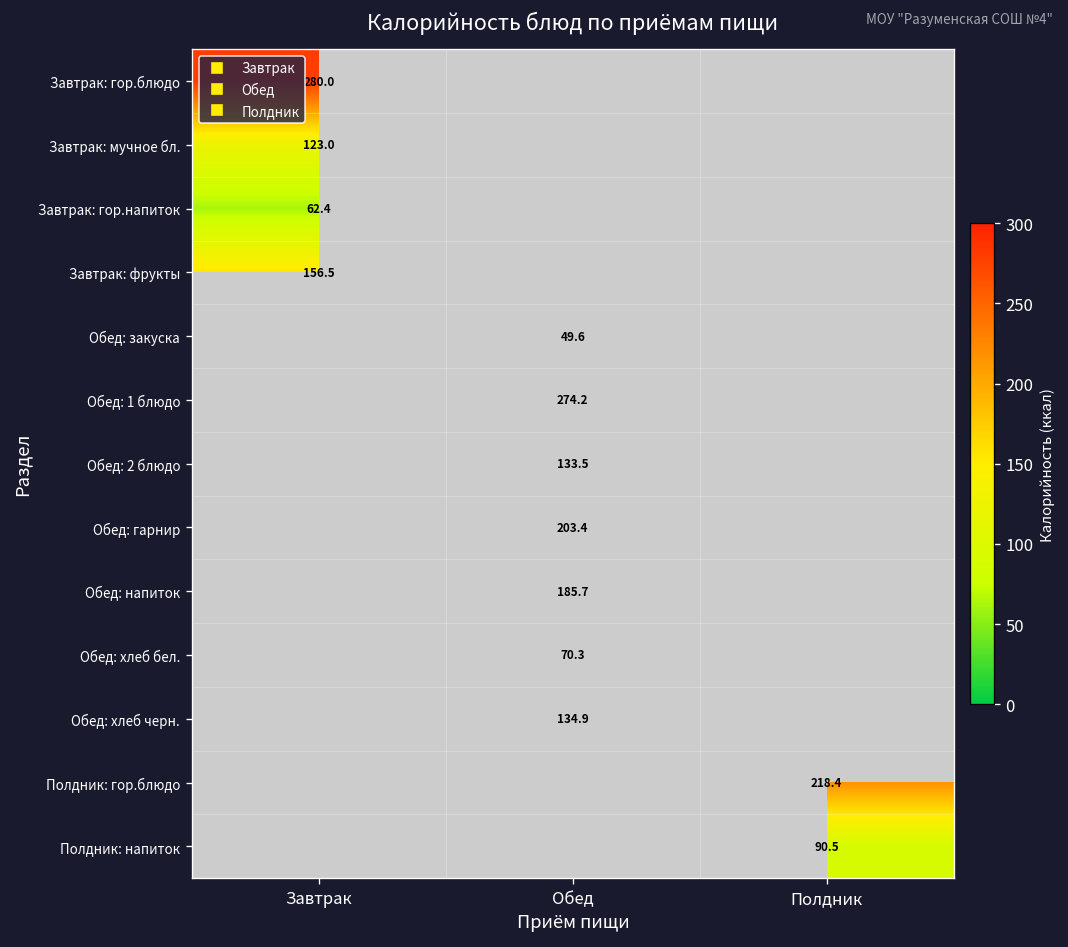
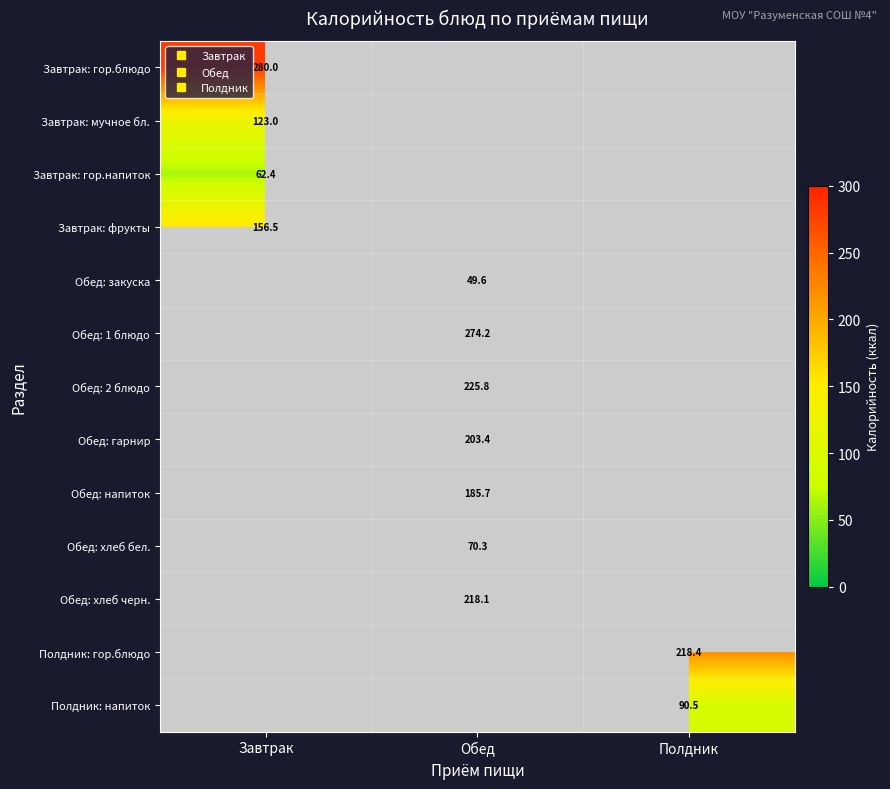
Обед: 2 блюдо, Обед: 133.5 -> 225.8
Обед: хлеб черн., Обед: 134.9 -> 218.1
